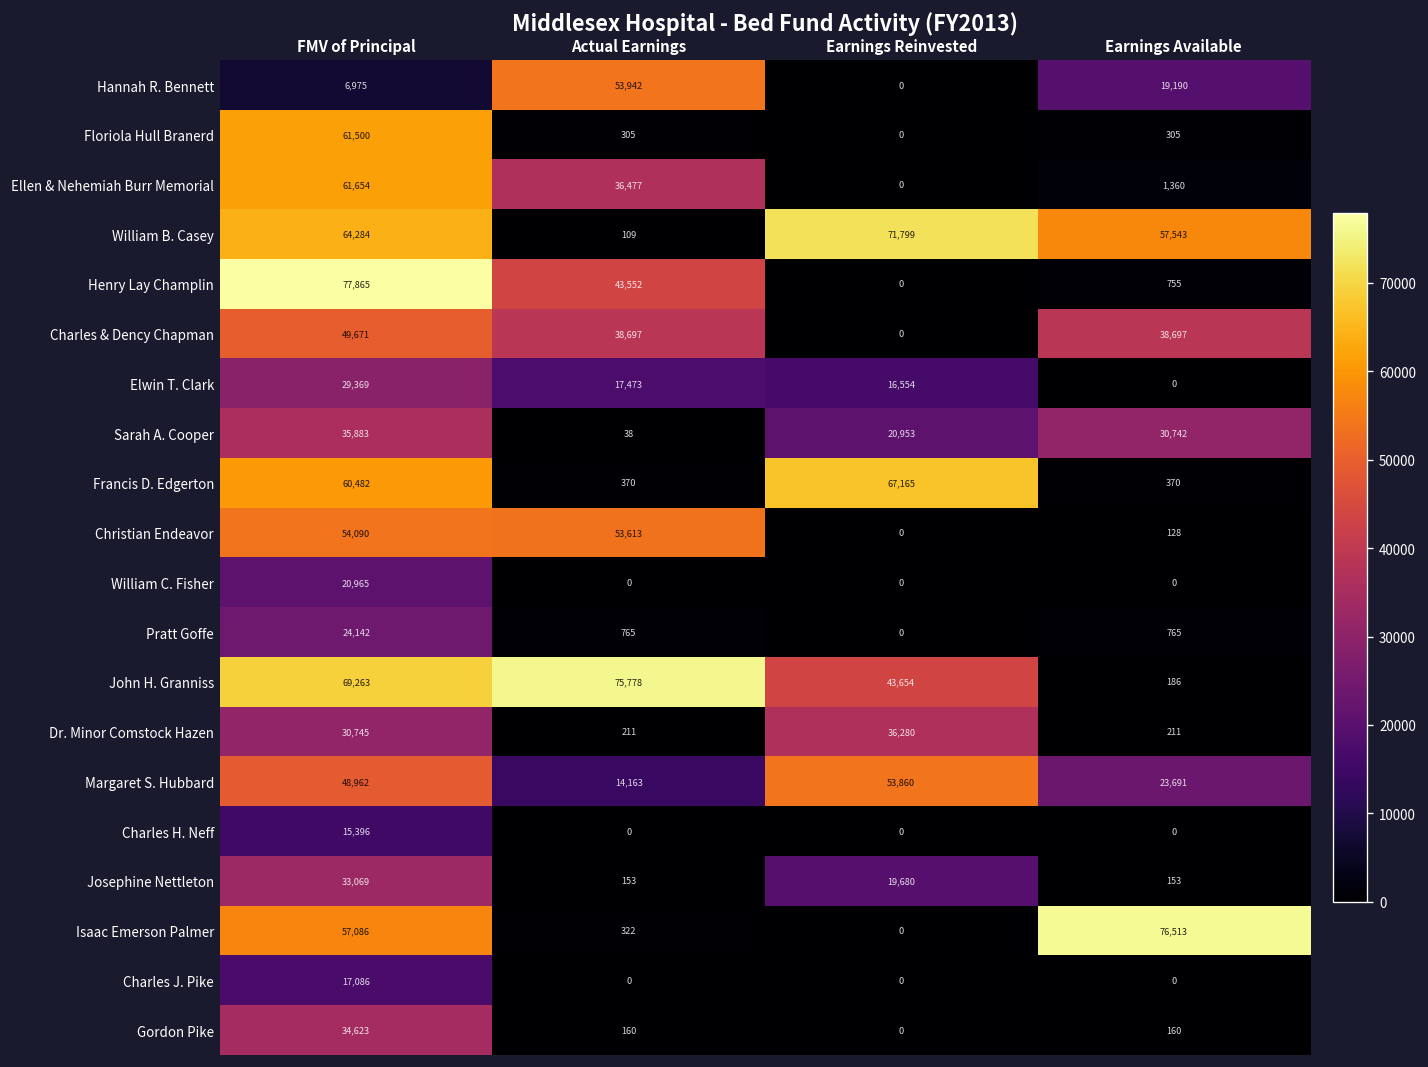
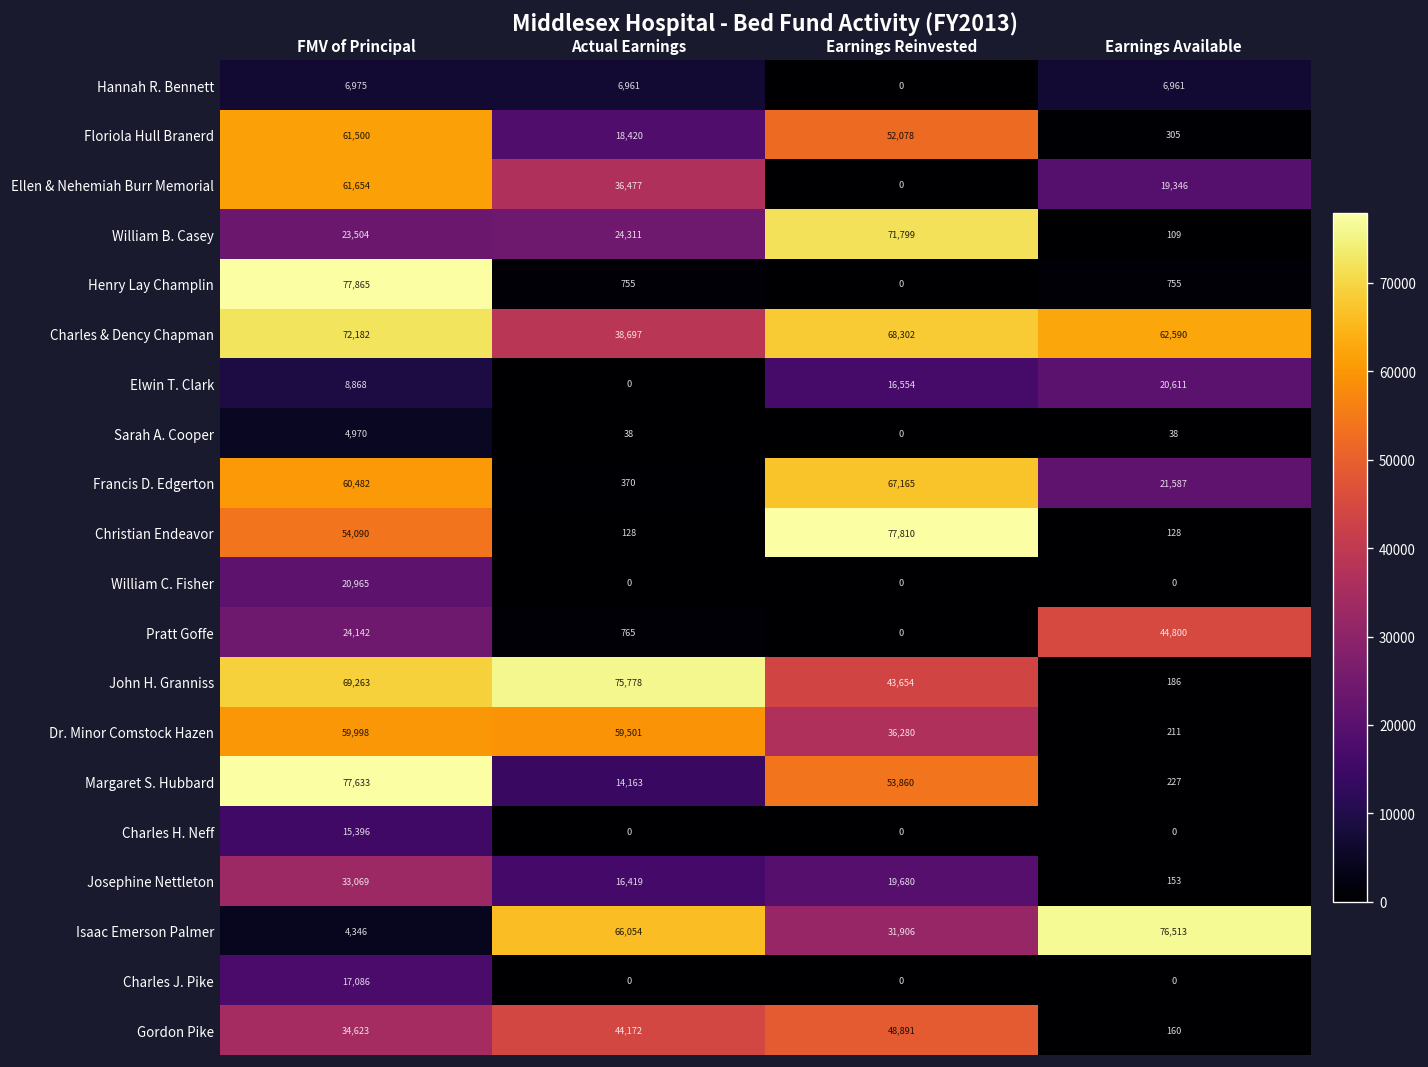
Hannah R. Bennett, Actual Earnings: 53,942 -> 6,961
Hannah R. Bennett, Earnings Available: 19,190 -> 6,961
Floriola Hull Branerd, Actual Earnings: 305 -> 18,420
Floriola Hull Branerd, Earnings Reinvested: 0 -> 52,078
Ellen & Nehemiah Burr Memorial, Earnings Available: 1,360 -> 19,346
William B. Casey, FMV of Principal: 64,284 -> 23,504
William B. Casey, Actual Earnings: 109 -> 24,311
William B. Casey, Earnings Available: 57,543 -> 109
Henry Lay Champlin, Actual Earnings: 43,552 -> 755
Charles & Dency Chapman, FMV of Principal: 49,671 -> 72,182
Charles & Dency Chapman, Earnings Reinvested: 0 -> 68,302
Charles & Dency Chapman, Earnings Available: 38,697 -> 62,590
Elwin T. Clark, FMV of Principal: 29,369 -> 8,868
Elwin T. Clark, Actual Earnings: 17,473 -> 0
Elwin T. Clark, Earnings Available: 0 -> 20,611
Sarah A. Cooper, FMV of Principal: 35,883 -> 4,970
Sarah A. Cooper, Earnings Reinvested: 20,953 -> 0
Sarah A. Cooper, Earnings Available: 30,742 -> 38
Francis D. Edgerton, Earnings Available: 370 -> 21,587
Christian Endeavor, Actual Earnings: 53,613 -> 128
Christian Endeavor, Earnings Reinvested: 0 -> 77,810
Pratt Goffe, Earnings Available: 765 -> 44,800
Dr. Minor Comstock Hazen, FMV of Principal: 30,745 -> 59,998
Dr. Minor Comstock Hazen, Actual Earnings: 211 -> 59,501
Margaret S. Hubbard, FMV of Principal: 48,962 -> 77,633
Margaret S. Hubbard, Earnings Available: 23,691 -> 227
Josephine Nettleton, Actual Earnings: 153 -> 16,419
Isaac Emerson Palmer, FMV of Principal: 57,086 -> 4,346
Isaac Emerson Palmer, Actual Earnings: 322 -> 66,054
Isaac Emerson Palmer, Earnings Reinvested: 0 -> 31,906
Gordon Pike, Actual Earnings: 160 -> 44,172
Gordon Pike, Earnings Reinvested: 0 -> 48,891
